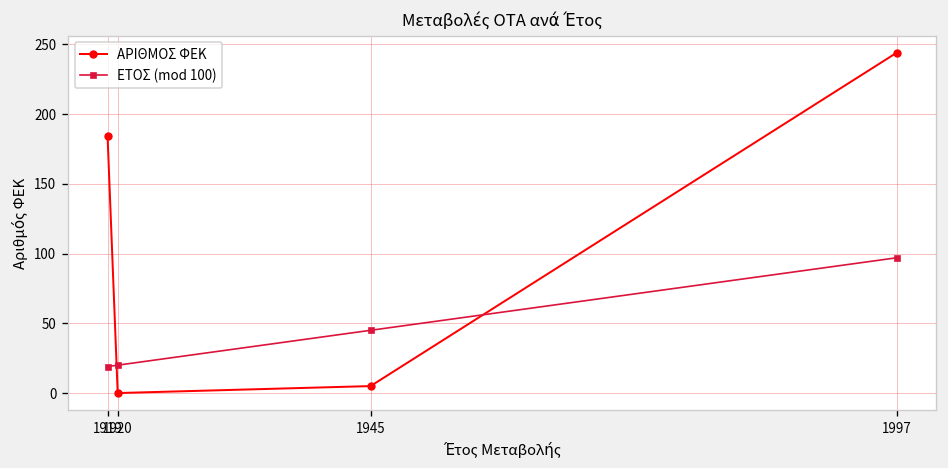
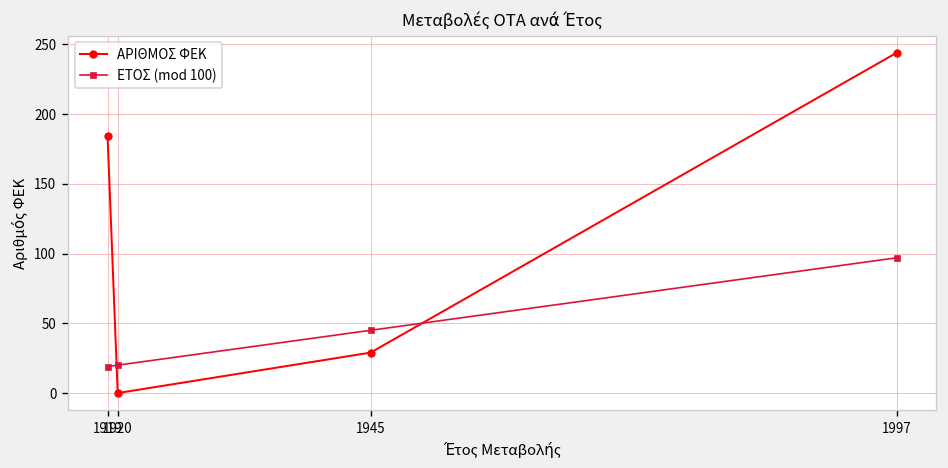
ΑΡΙΘΜΟΣ ΦΕΚ, 1945: 5 -> 29
